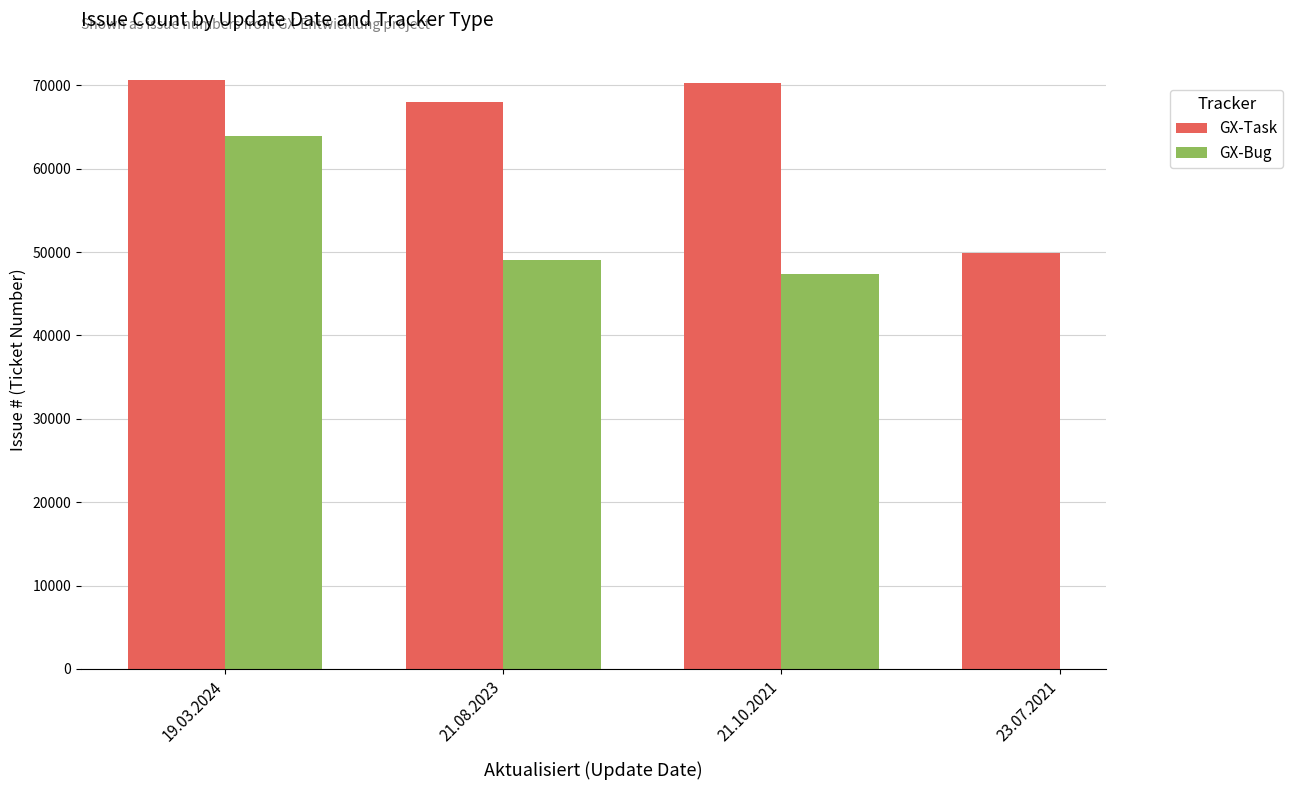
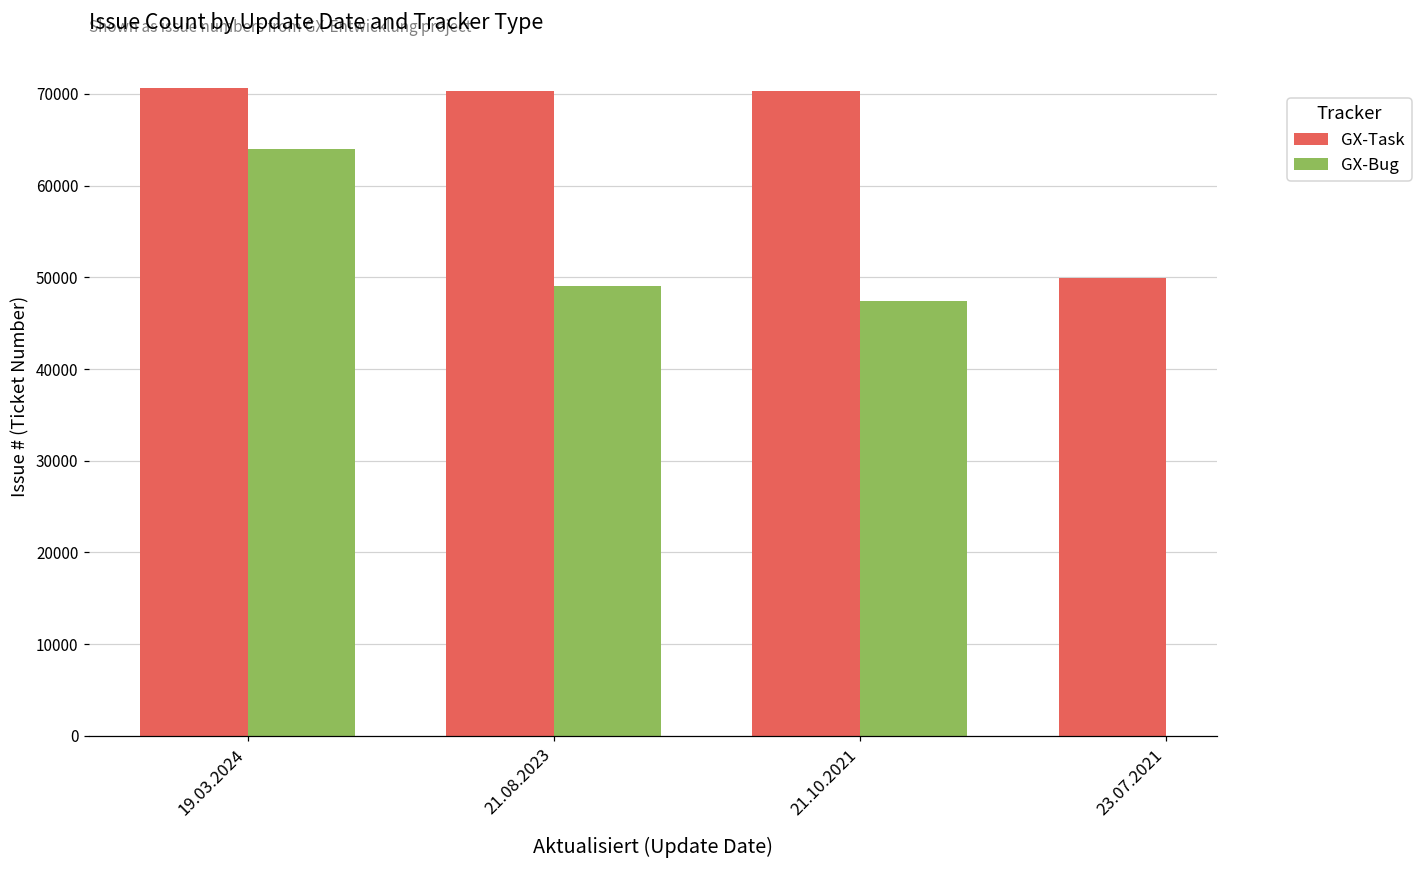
GX-Task, 21.08.2023: 68000 -> 70000
